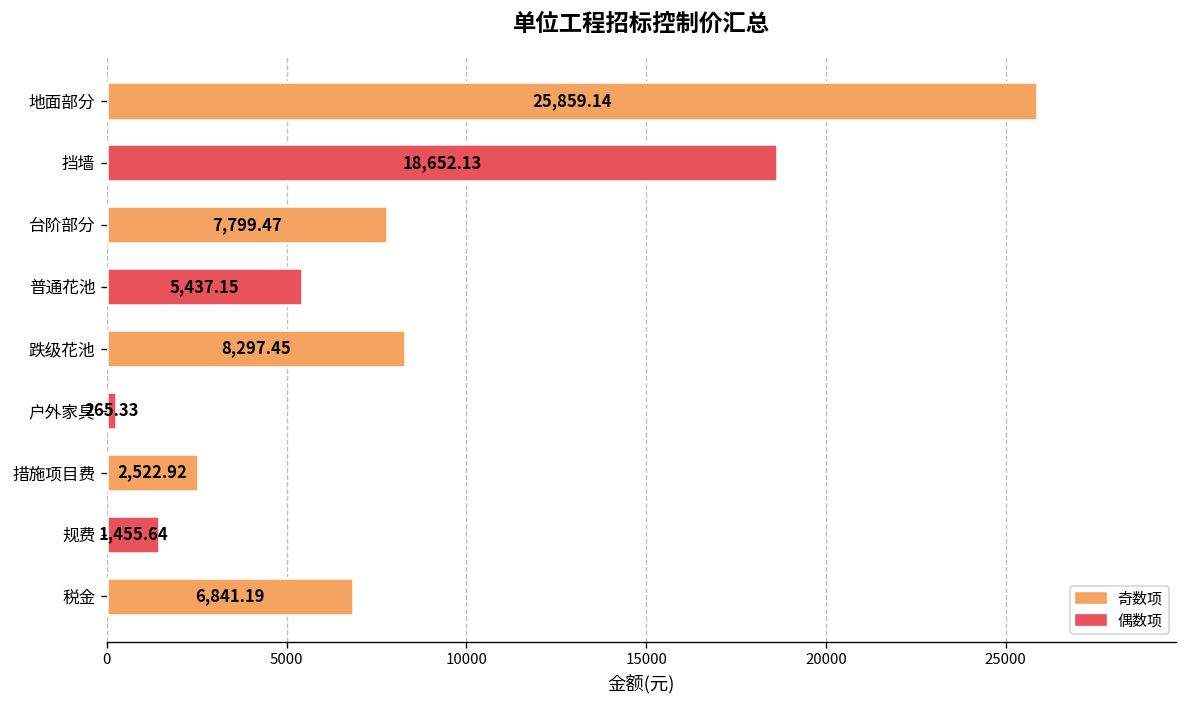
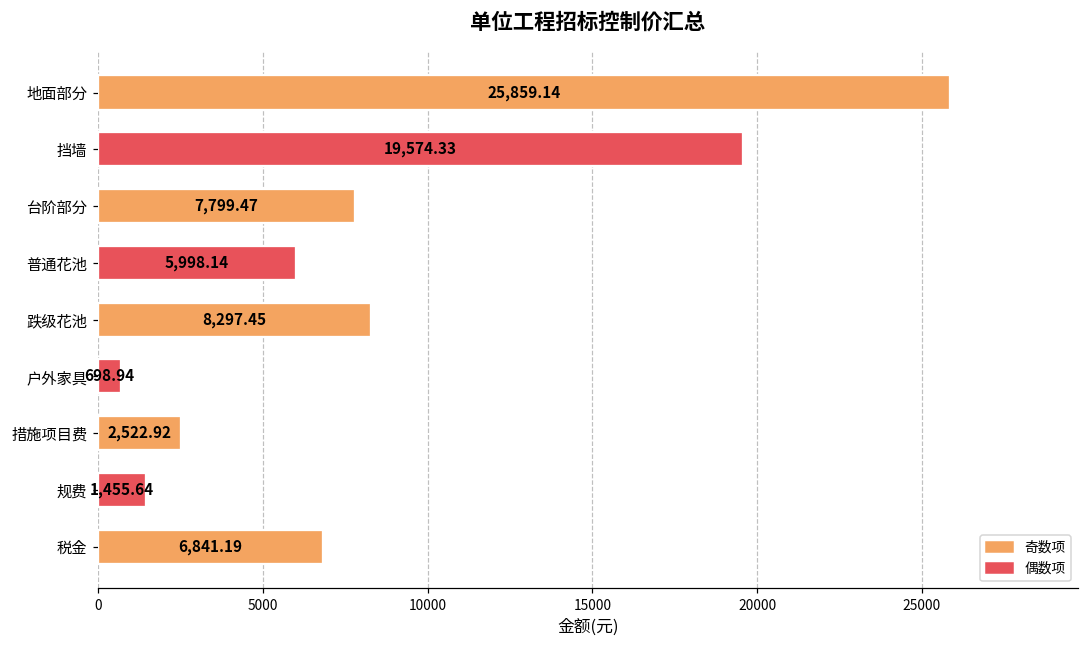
挡墙: 18,652.13 -> 19,574.33
普通花池: 5,437.15 -> 5,998.14
户外家具: 265.33 -> 698.94
